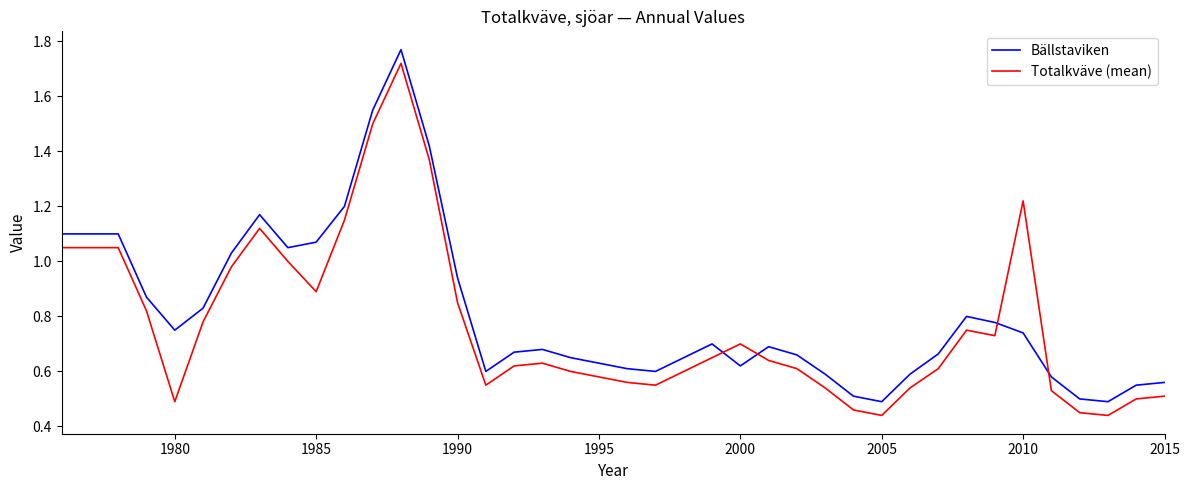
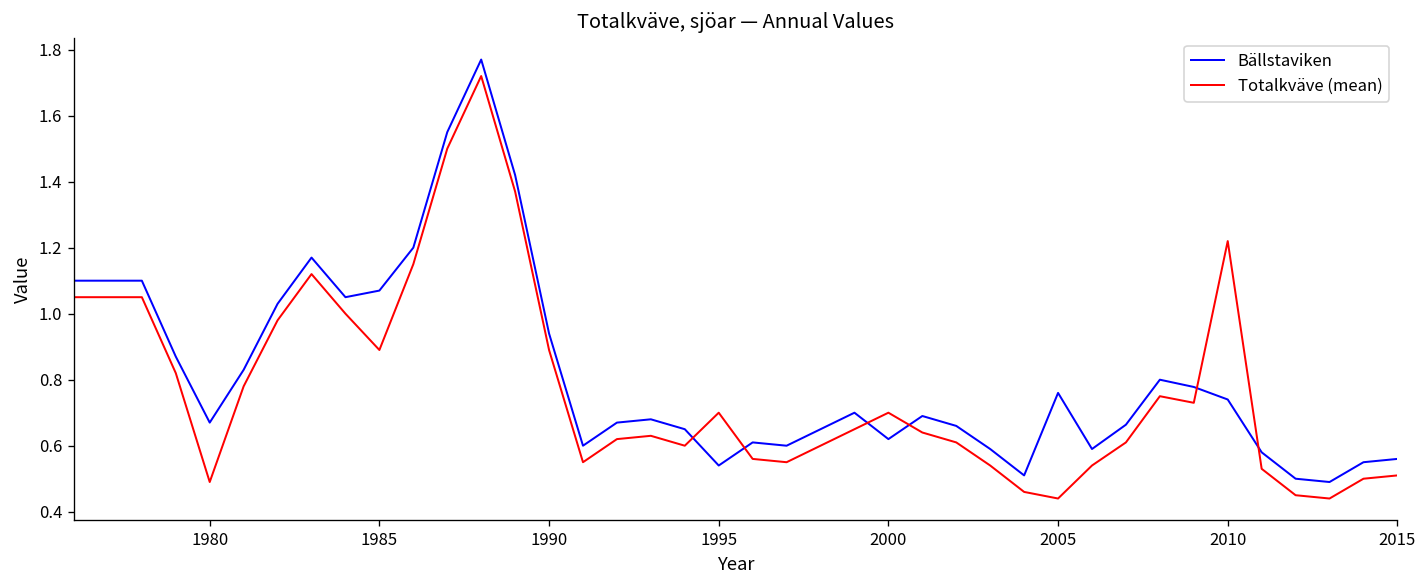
Bällstaviken, 1980: 0.75 -> 0.67
Totalkväve (mean), 1990: 0.85 -> 0.89
Bällstaviken, 1995: 0.63 -> 0.54
Totalkväve (mean), 1995: 0.58 -> 0.70
Bällstaviken, 2005: 0.49 -> 0.76
